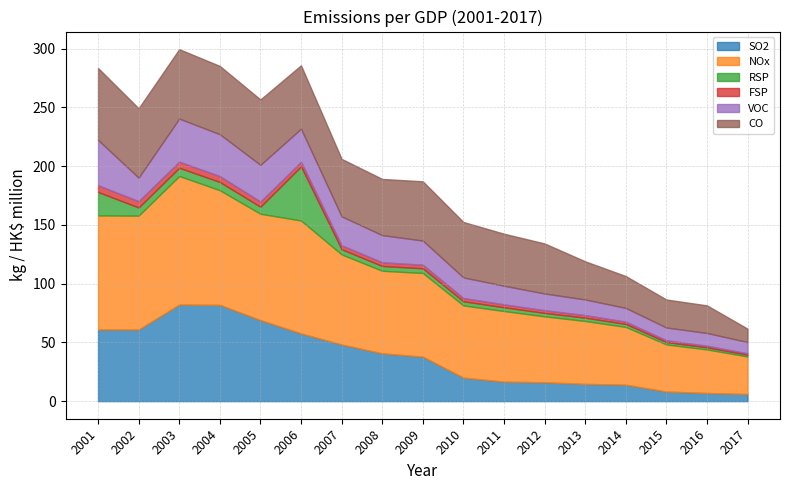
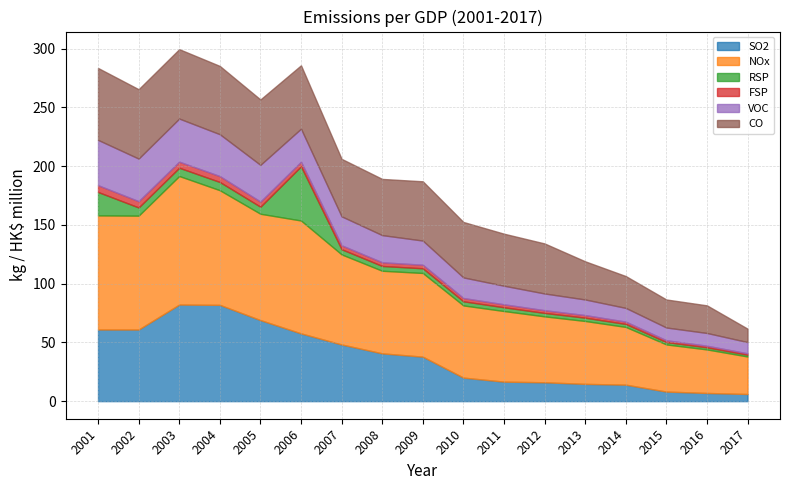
VOC, 2002: 20 -> 36
